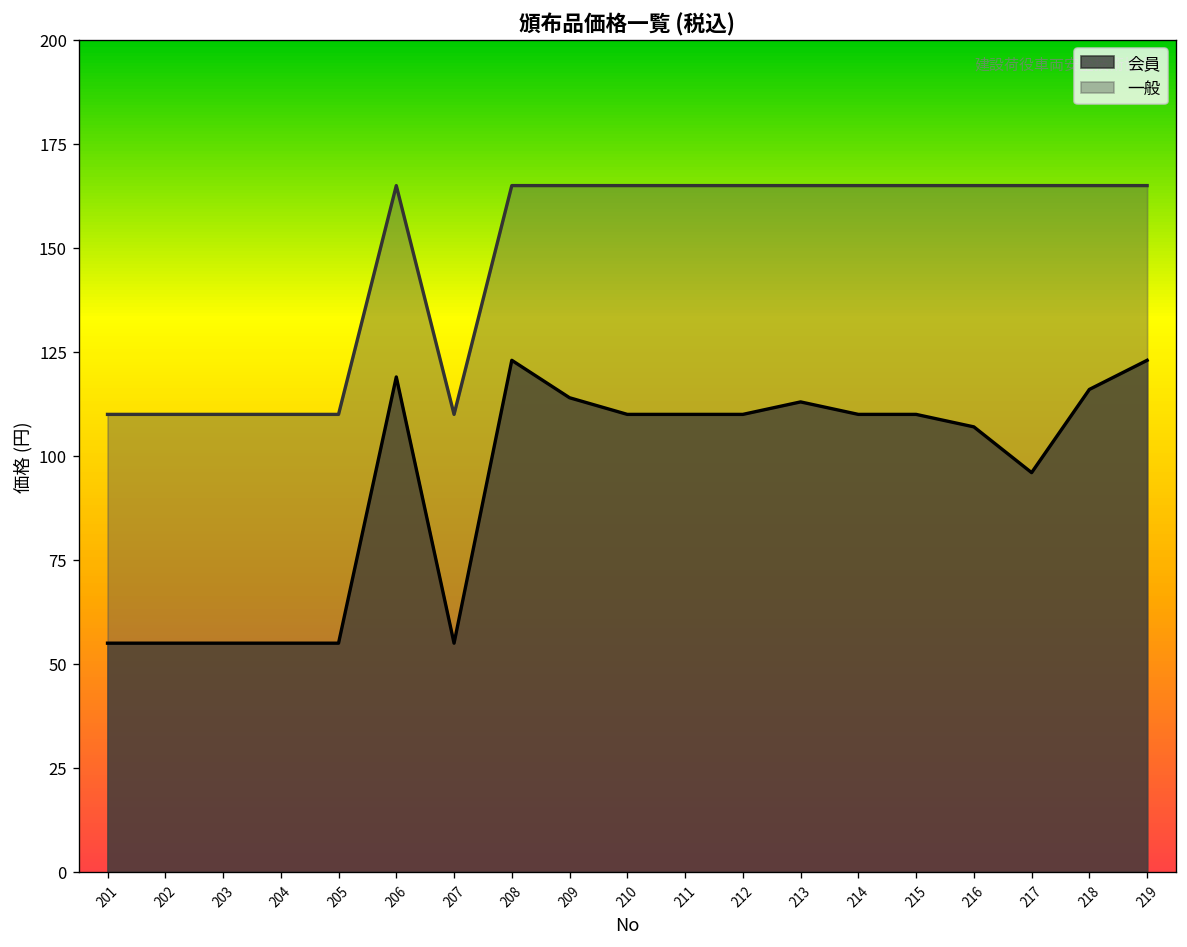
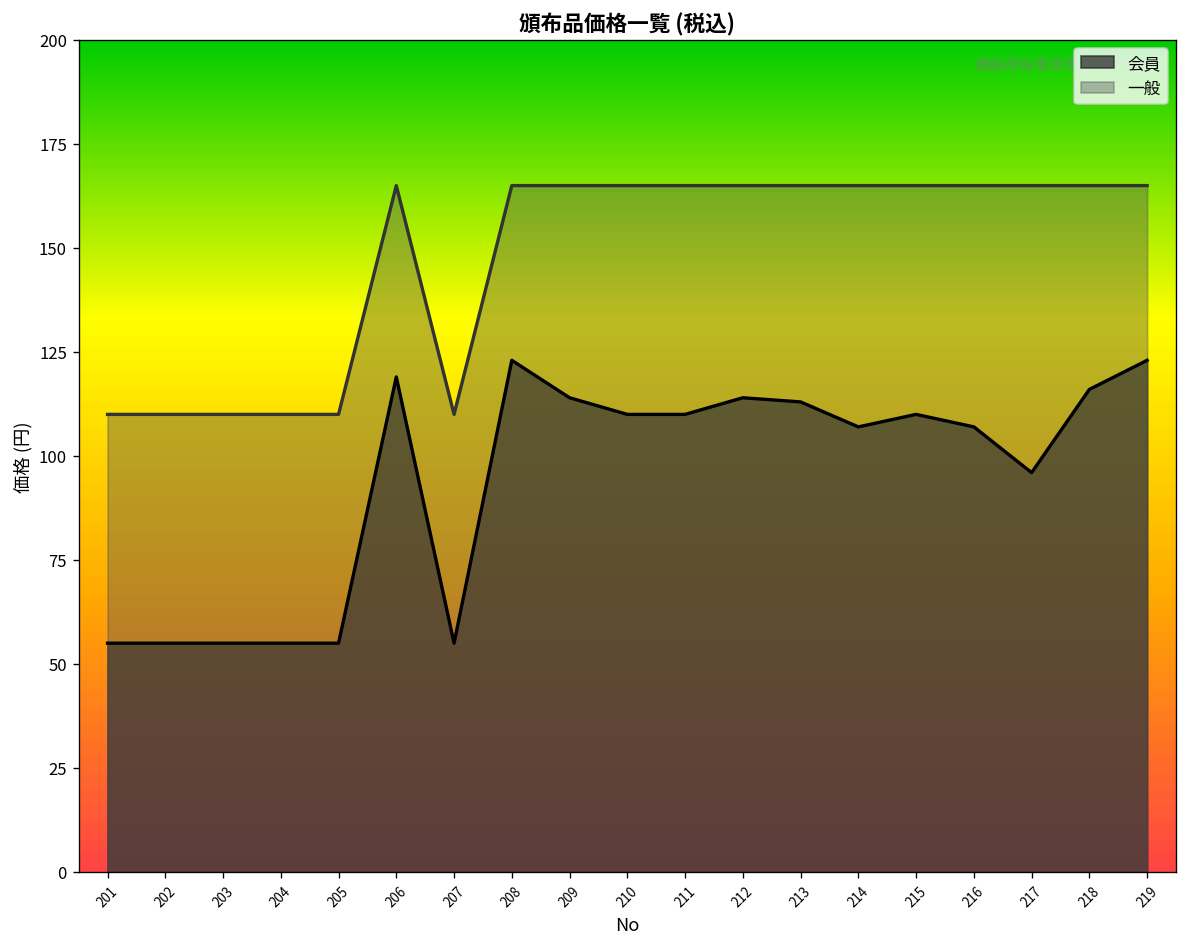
会員, 212: 110 -> 114
会員, 214: 110 -> 107
